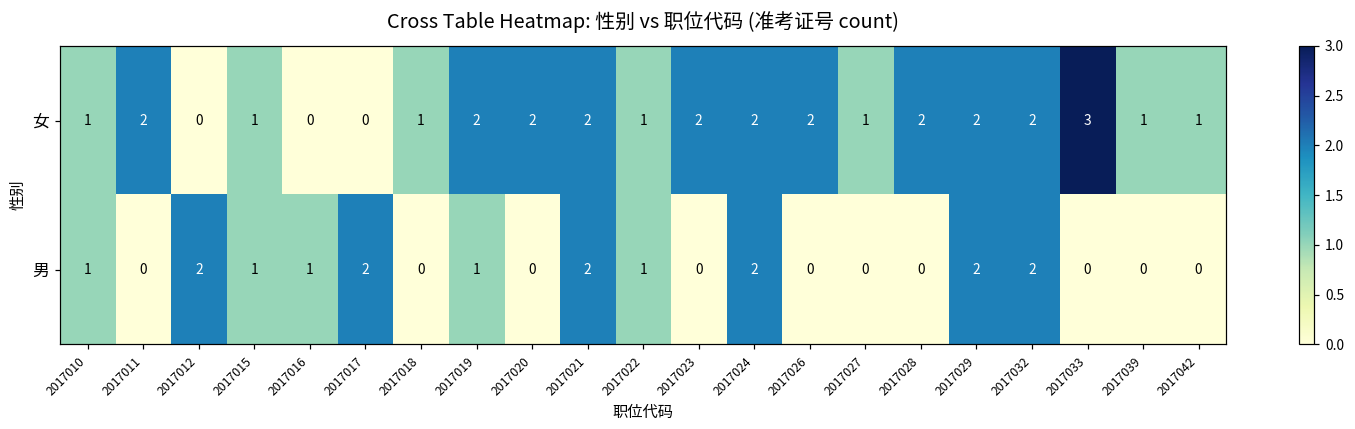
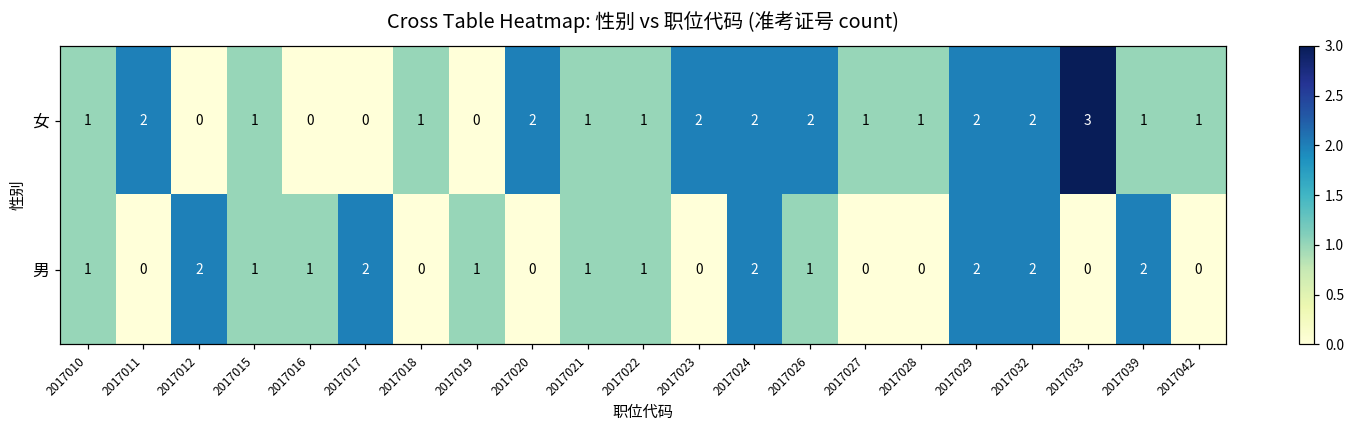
女, 2017019: 2 -> 0
女, 2017021: 2 -> 1
女, 2017028: 2 -> 1
男, 2017021: 2 -> 1
男, 2017026: 0 -> 1
男, 2017039: 0 -> 2
